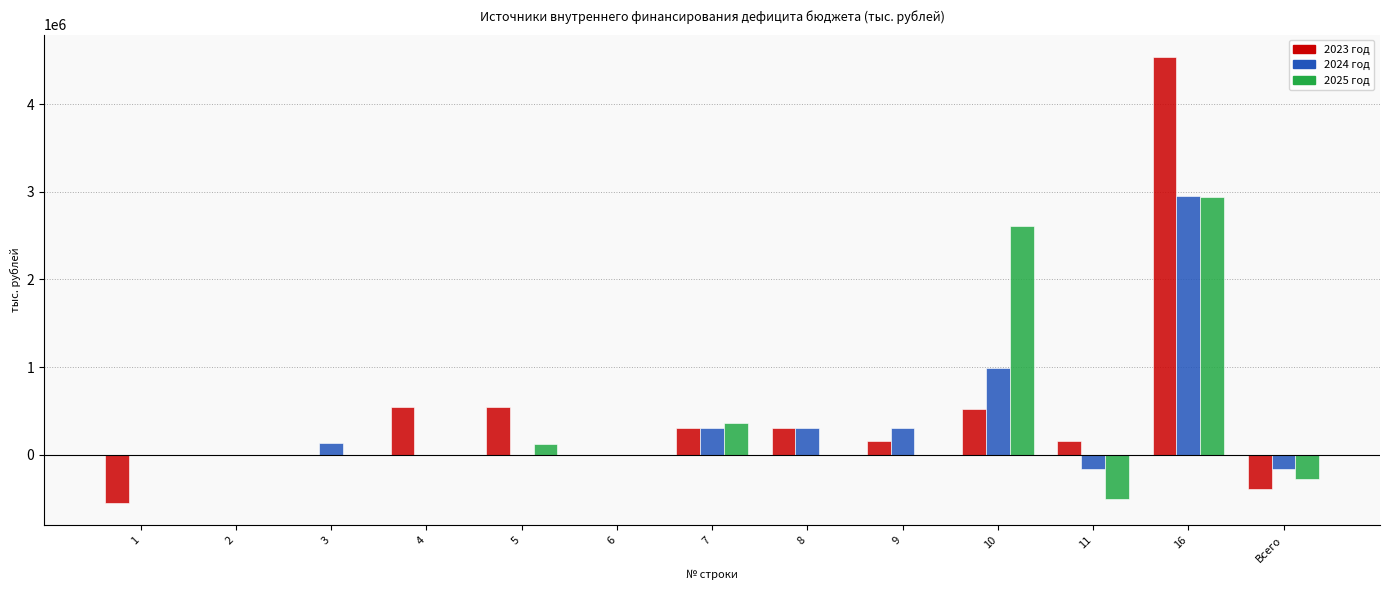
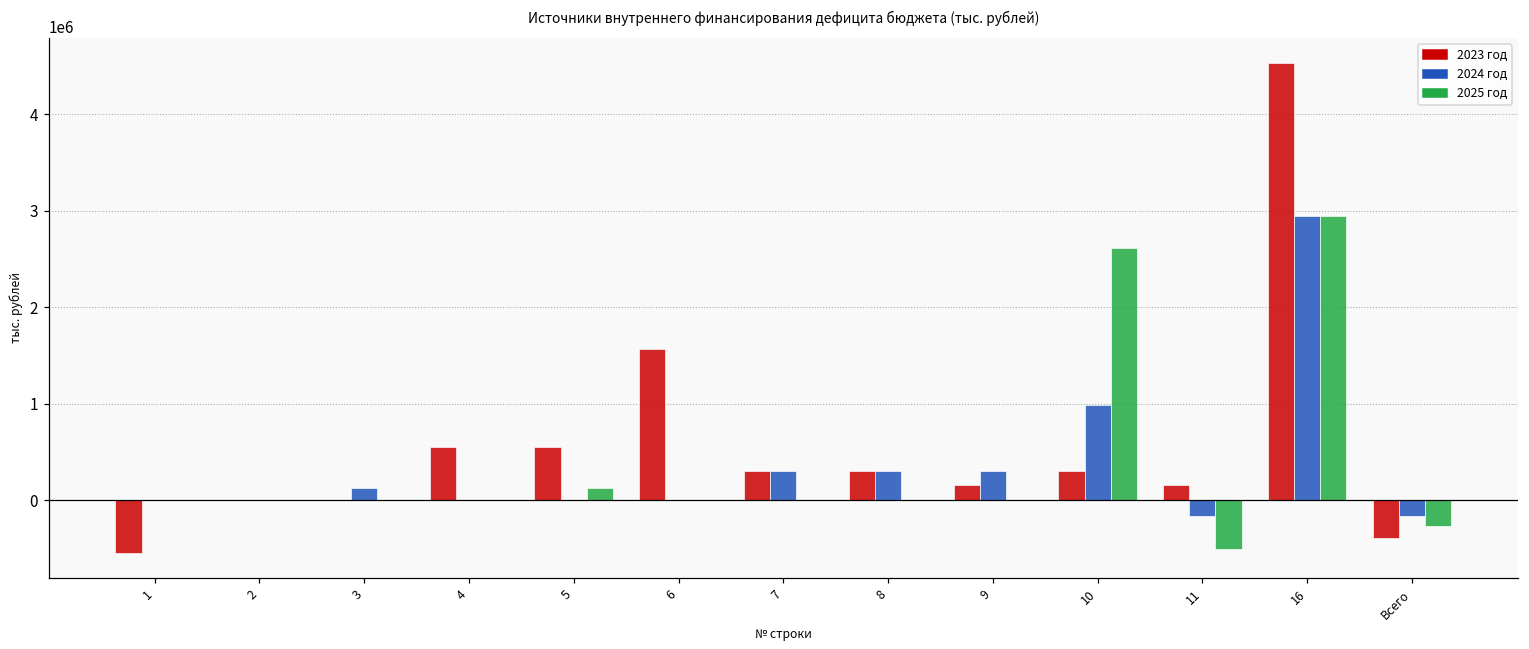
2023 год, 6: 0 -> 1600000
2025 год, 7: 400000 -> 0
2023 год, 10: 500000 -> 300000
